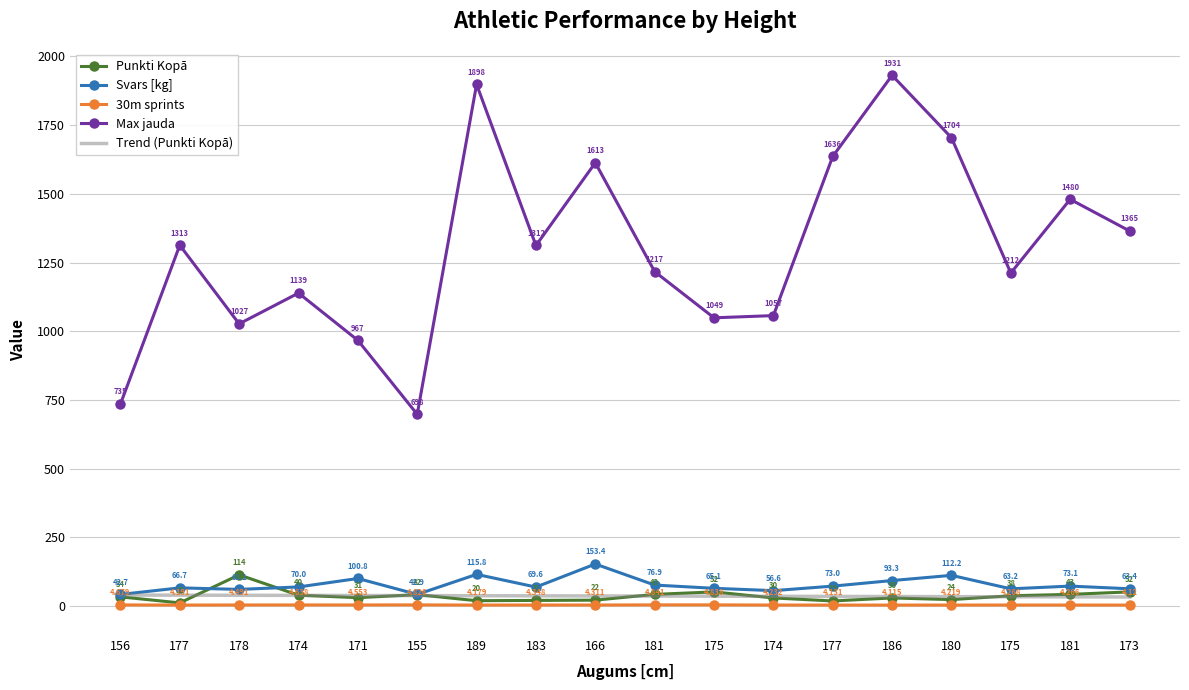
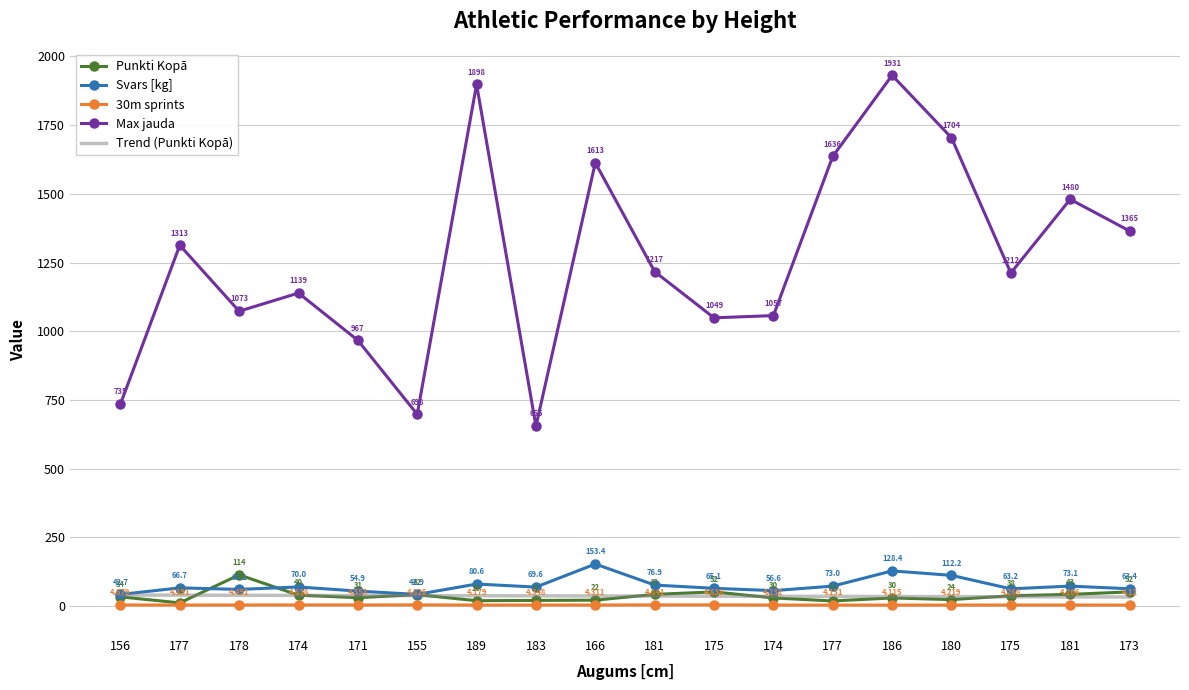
Max jauda, 178: 1027 -> 1073
Svars [kg], 171: 100.8 -> 54.9
Svars [kg], 189: 115.8 -> 80.6
Max jauda, 183: 1312 -> 655
Svars [kg], 186: 93.3 -> 128.4
